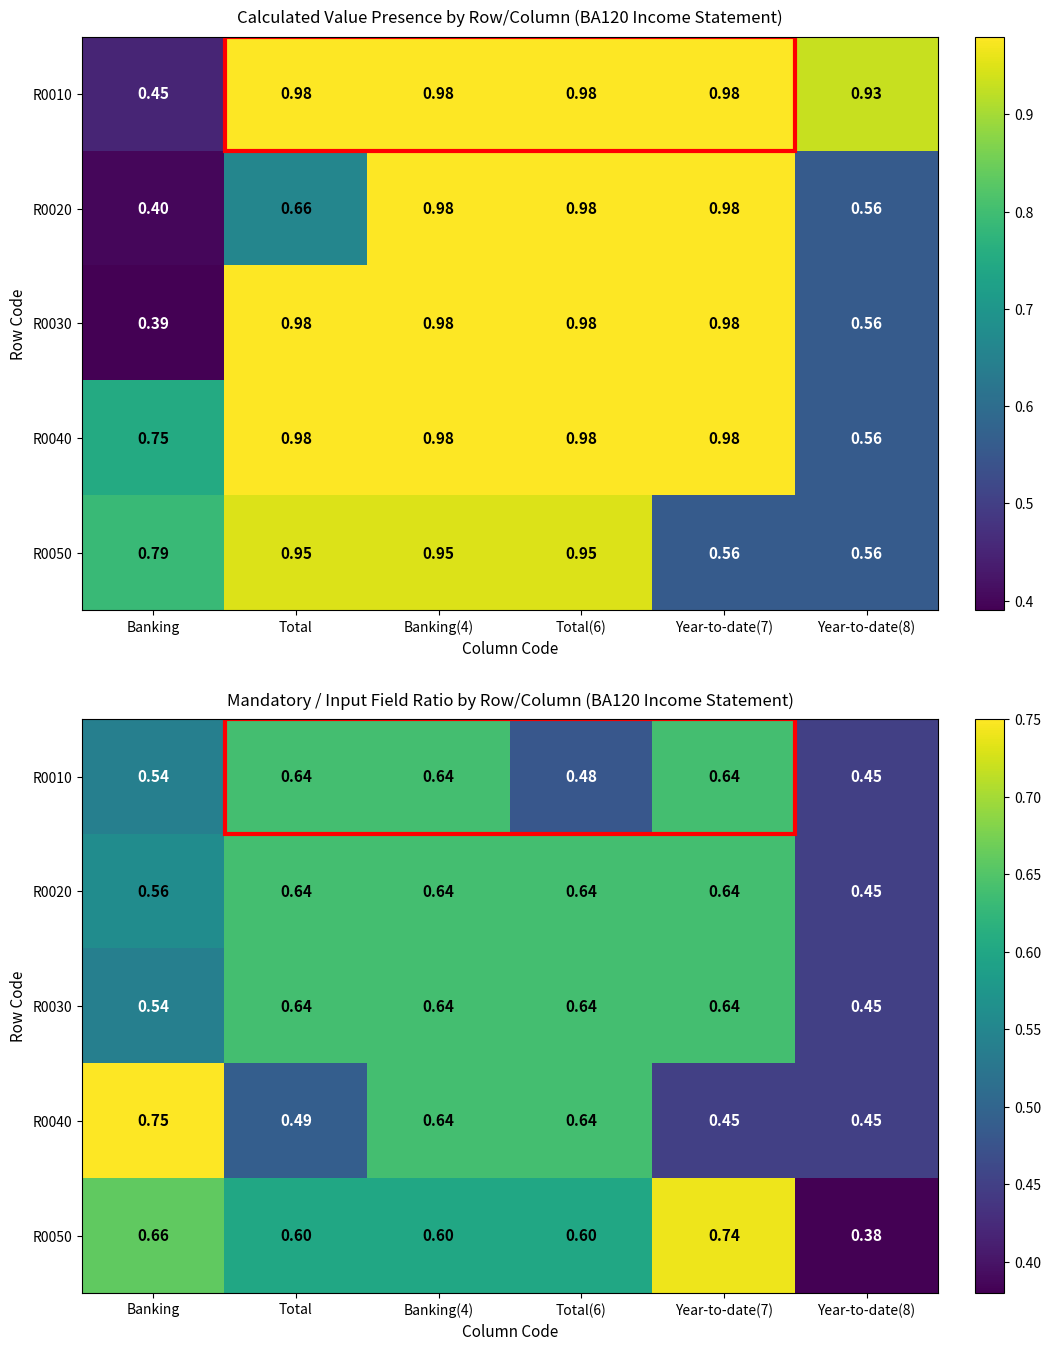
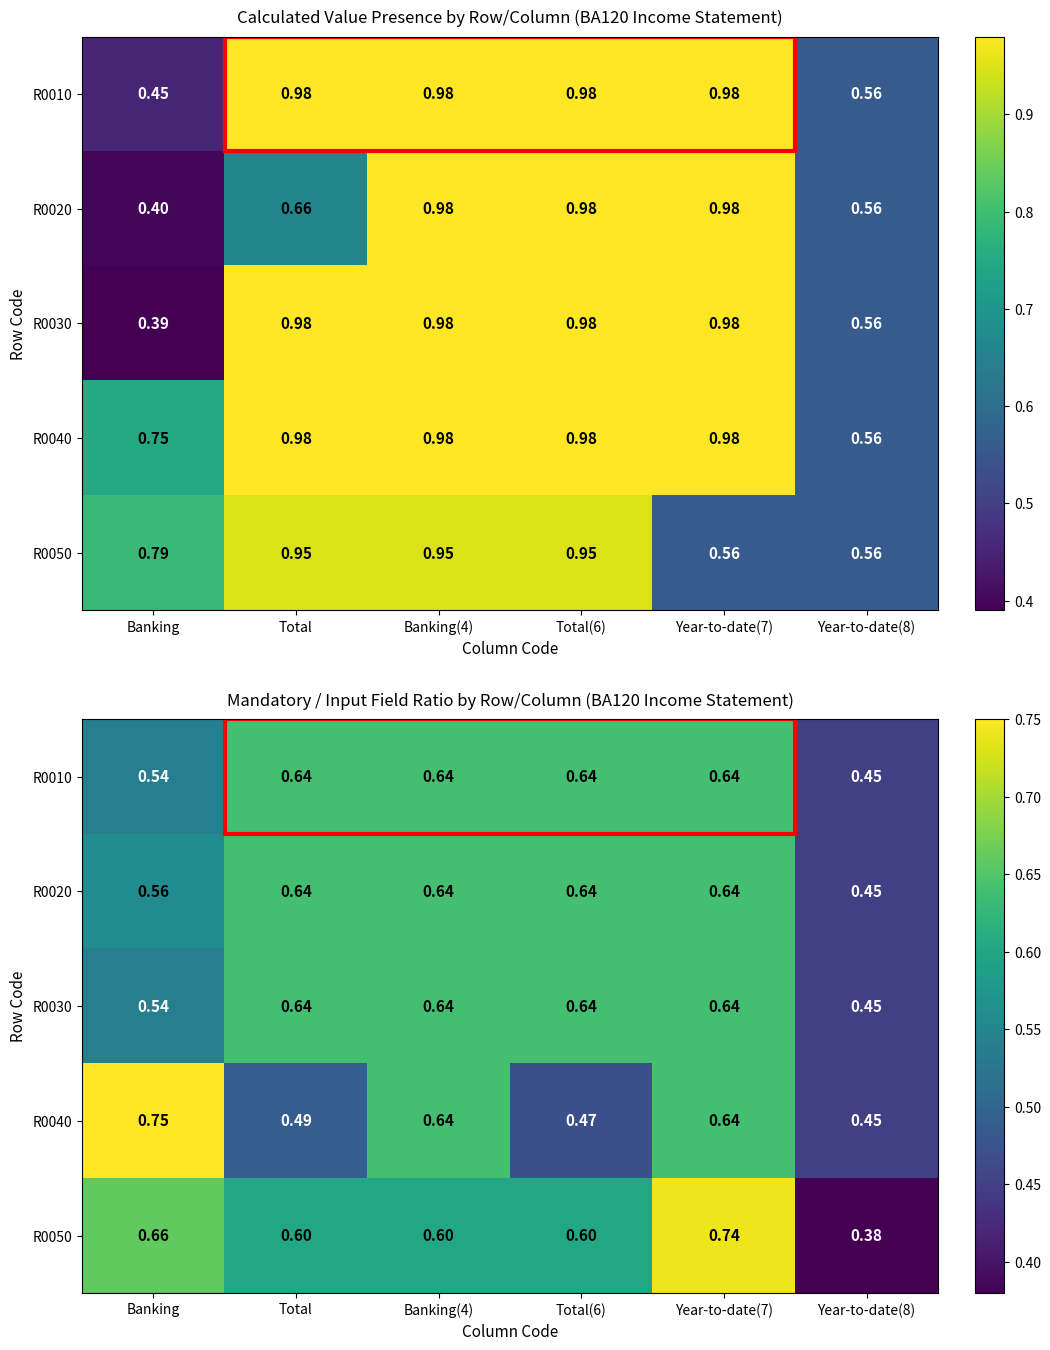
Calculated Value Presence by Row/Column (BA120 Income Statement), R0010, Year-to-date(8): 0.93 -> 0.56
Mandatory / Input Field Ratio by Row/Column (BA120 Income Statement), R0010, Total(6): 0.48 -> 0.64
Mandatory / Input Field Ratio by Row/Column (BA120 Income Statement), R0040, Total(6): 0.64 -> 0.47
Mandatory / Input Field Ratio by Row/Column (BA120 Income Statement), R0040, Year-to-date(7): 0.45 -> 0.64
